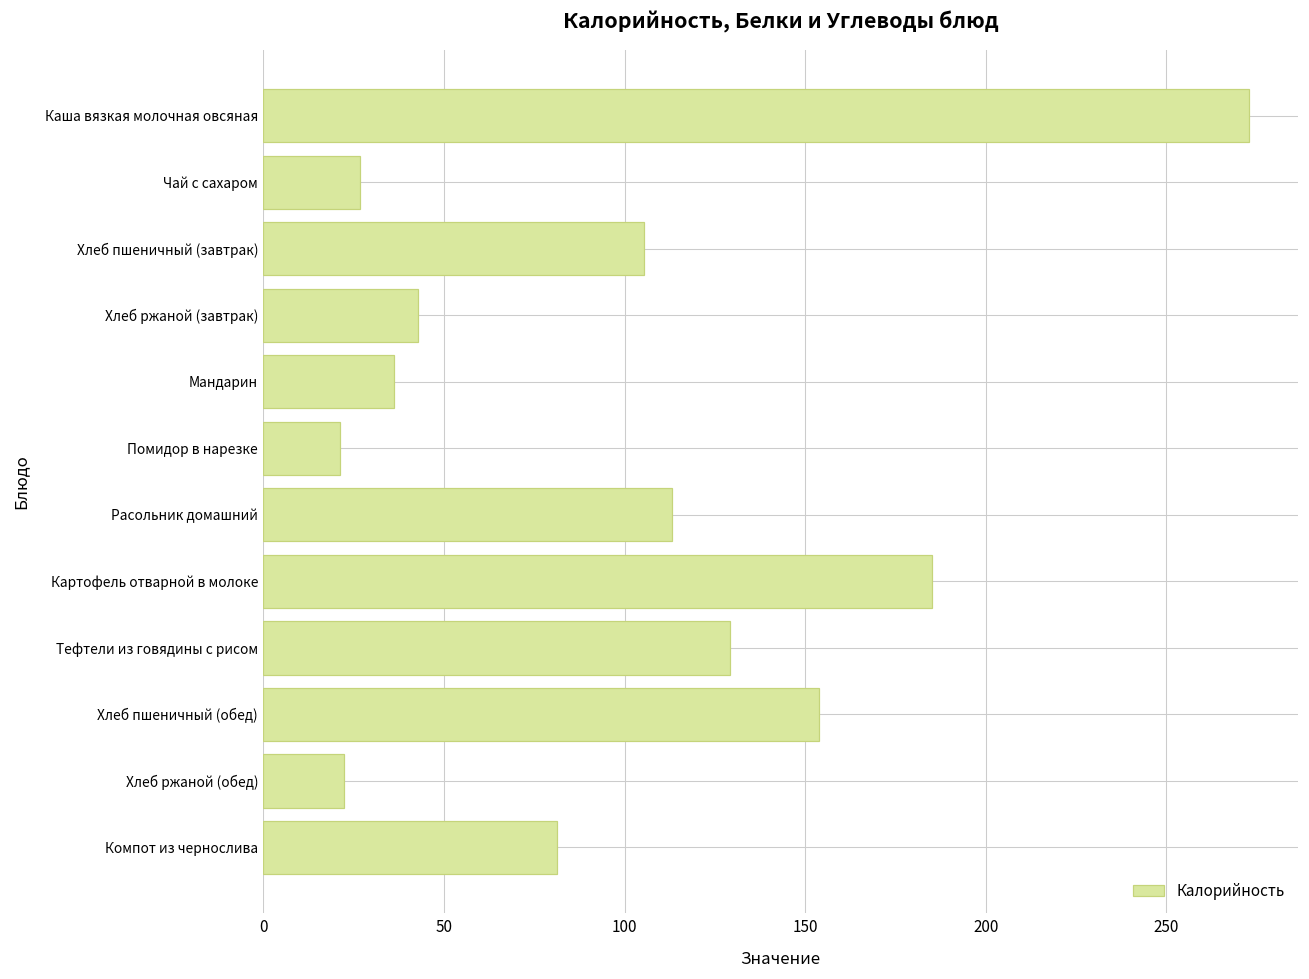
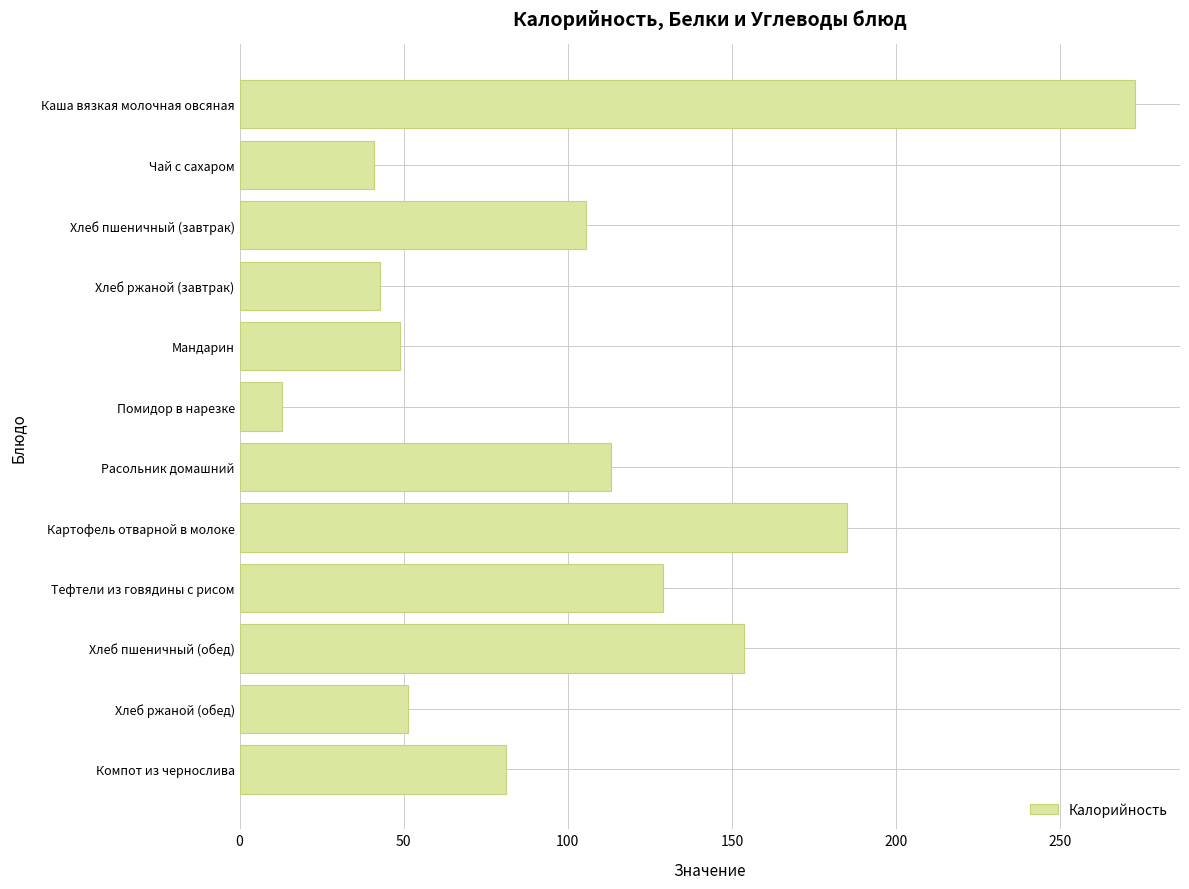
Чай с сахаром: 27 -> 41
Мандарин: 36 -> 49
Помидор в нарезке: 21 -> 13
Хлеб ржаной (обед): 22 -> 51
